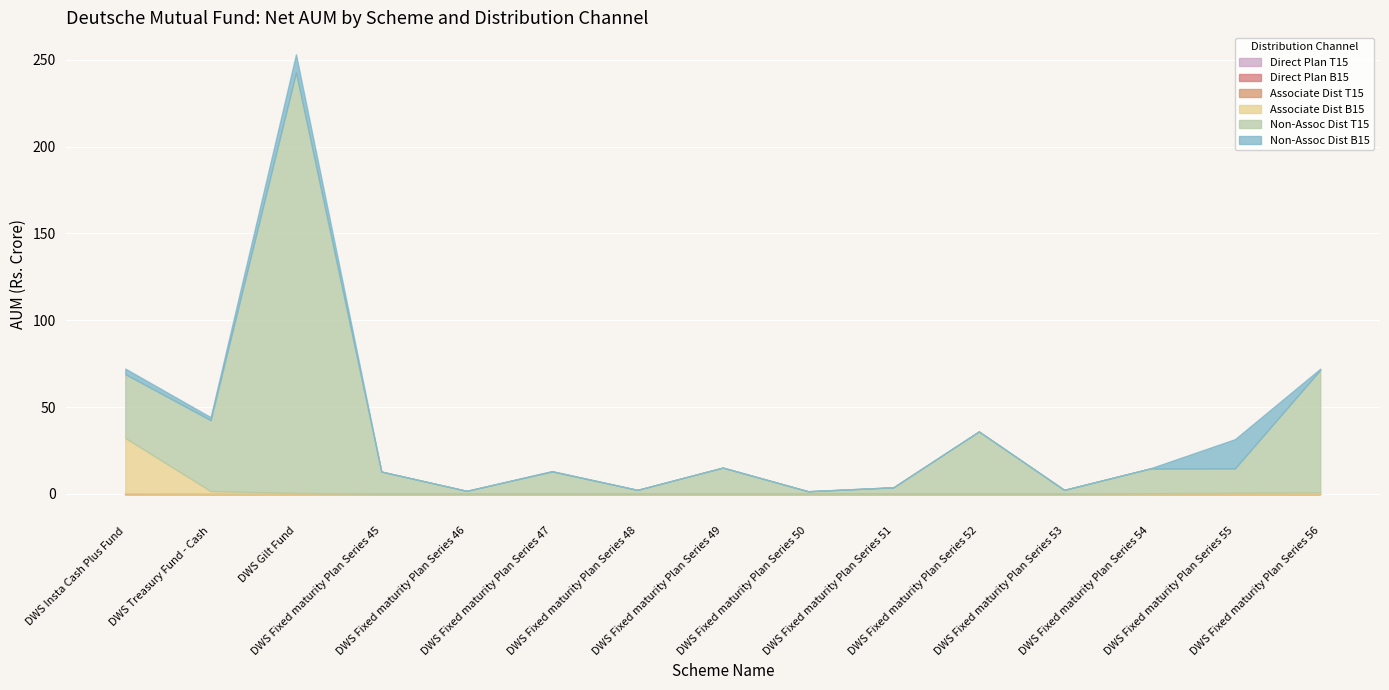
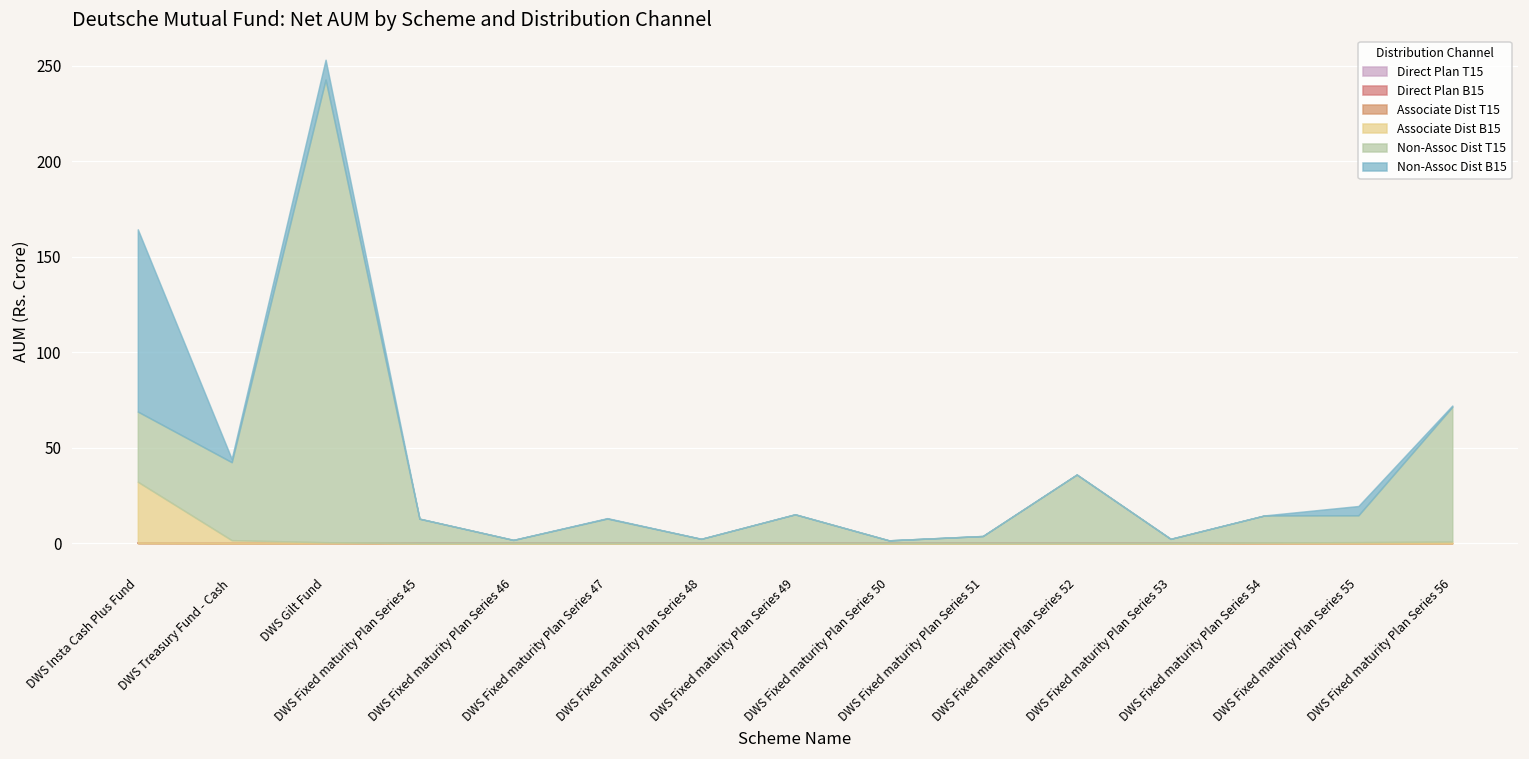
Non-Assoc Dist B15, DWS Insta Cash Plus Fund: 3 -> 95
Non-Assoc Dist B15, DWS Fixed maturity Plan Series 55: 17 -> 5
